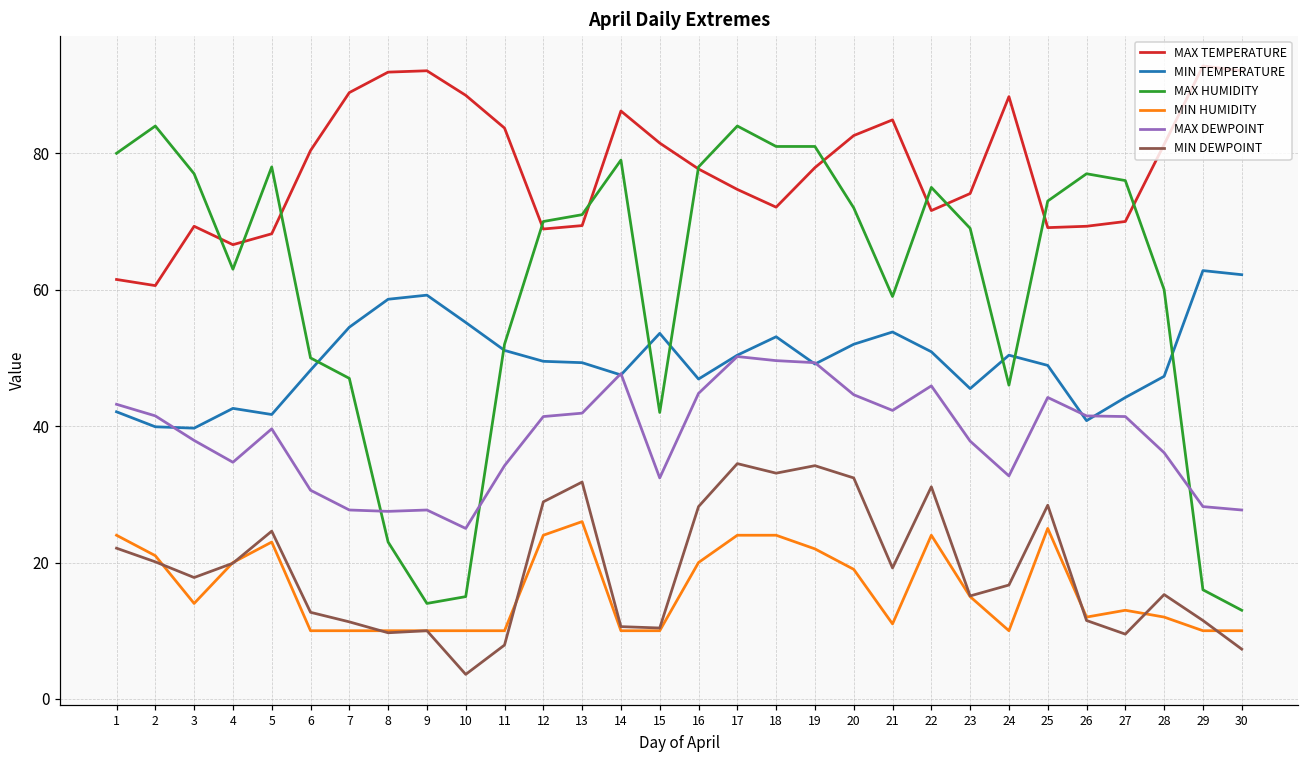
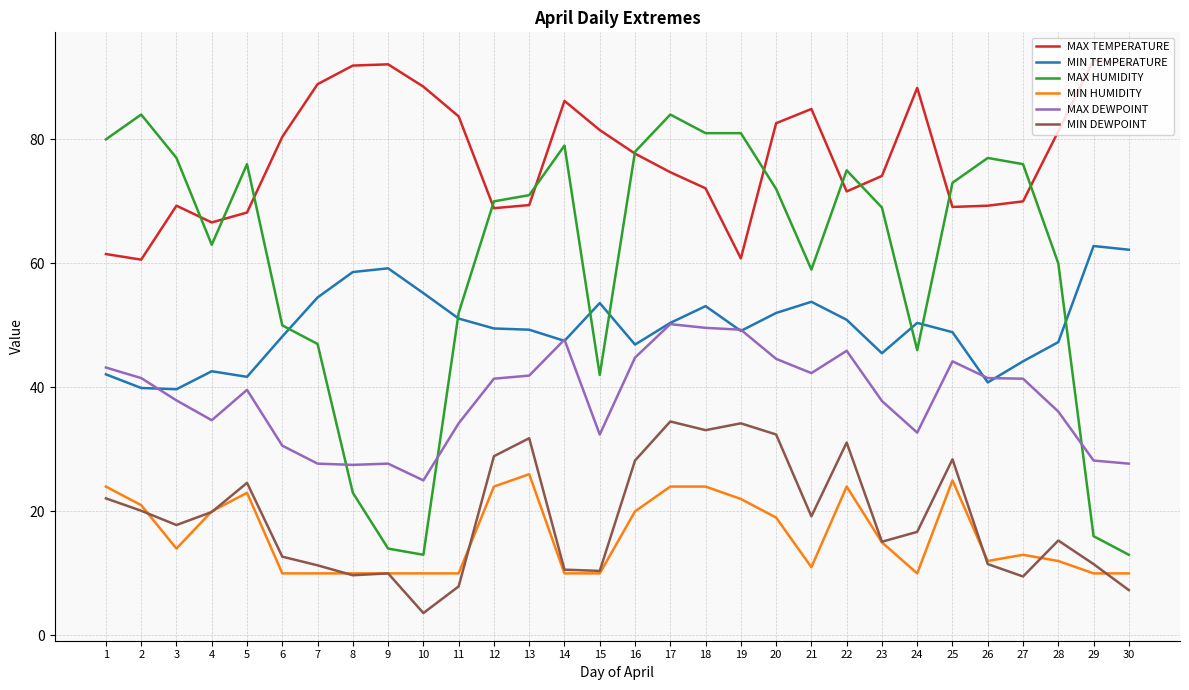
MAX HUMIDITY, 5: 78 -> 76
MAX HUMIDITY, 10: 15 -> 13
MAX TEMPERATURE, 19: 78 -> 61
